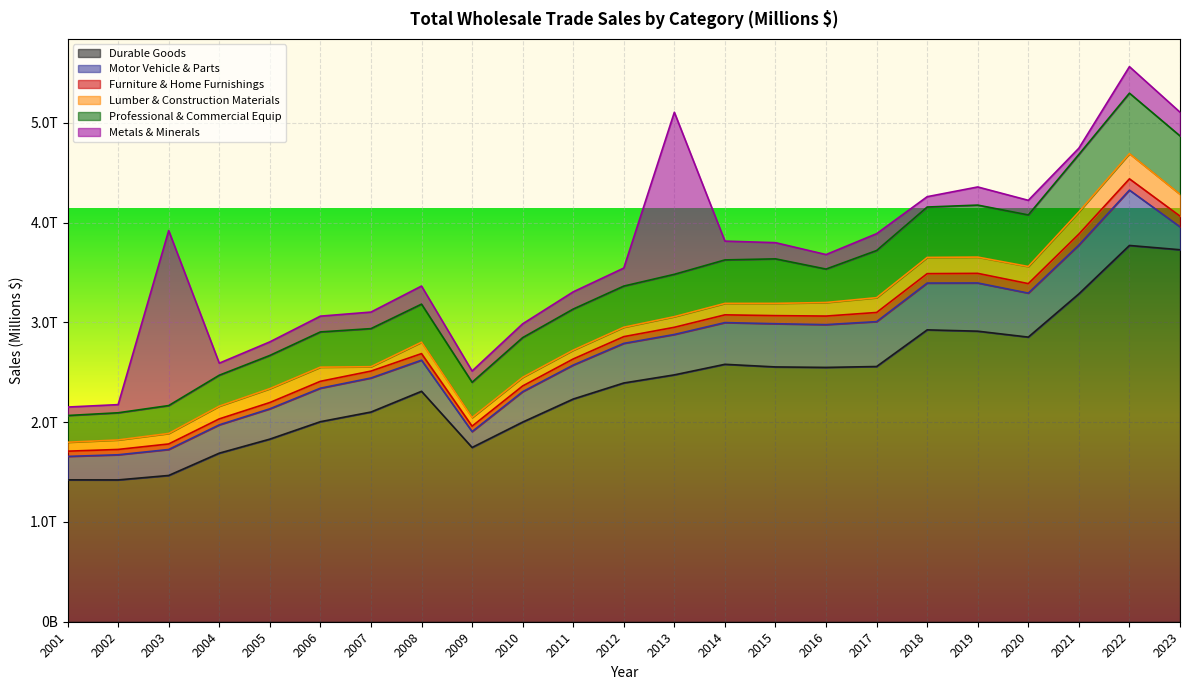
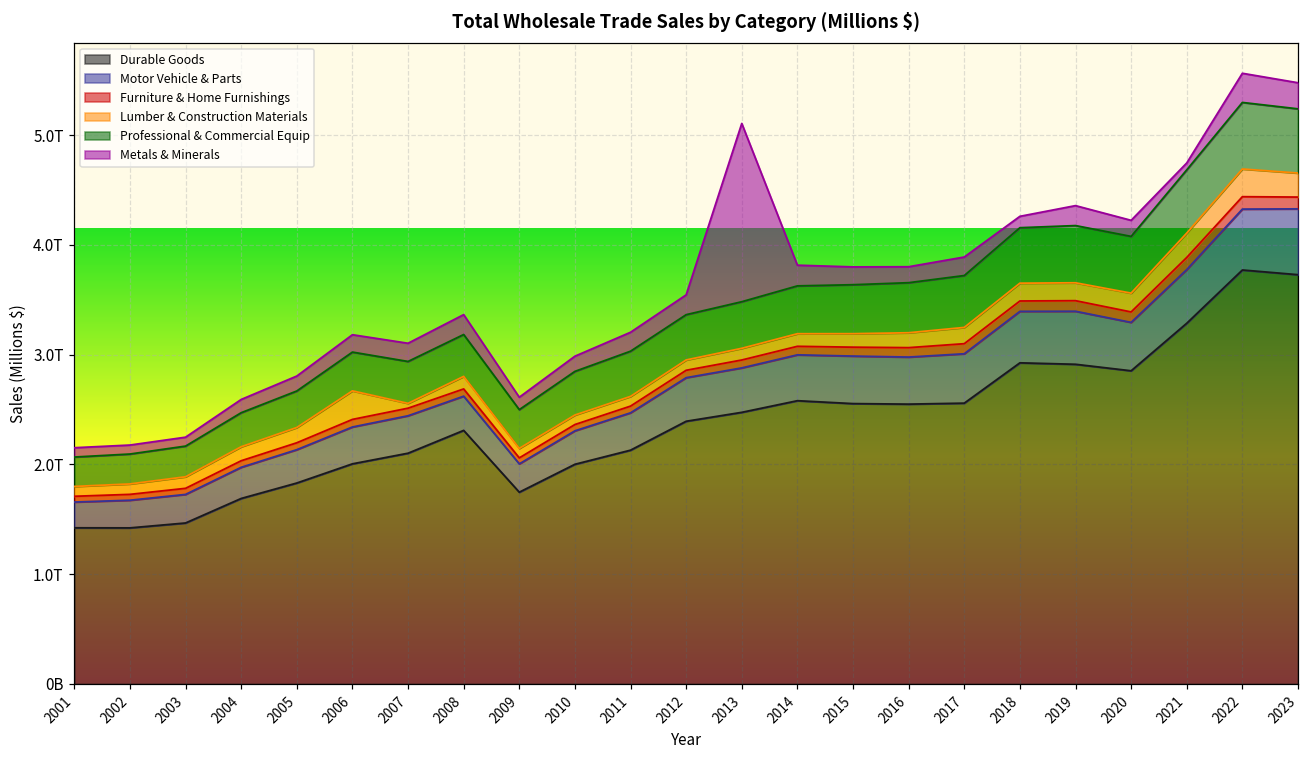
Metals & Minerals, 2003: 1.8T -> 0.1T
Lumber & Construction Materials, 2006: 0.1T -> 0.3T
Motor Vehicle & Parts, 2009: 0.2T -> 0.3T
Durable Goods, 2011: 2.2T -> 2.1T
Professional & Commercial Equip, 2016: 0.3T -> 0.5T
Motor Vehicle & Parts, 2023: 0.2T -> 0.6T
